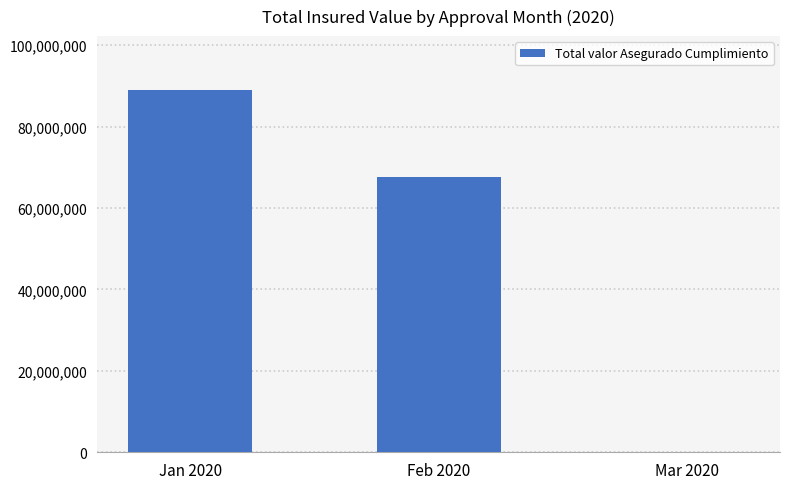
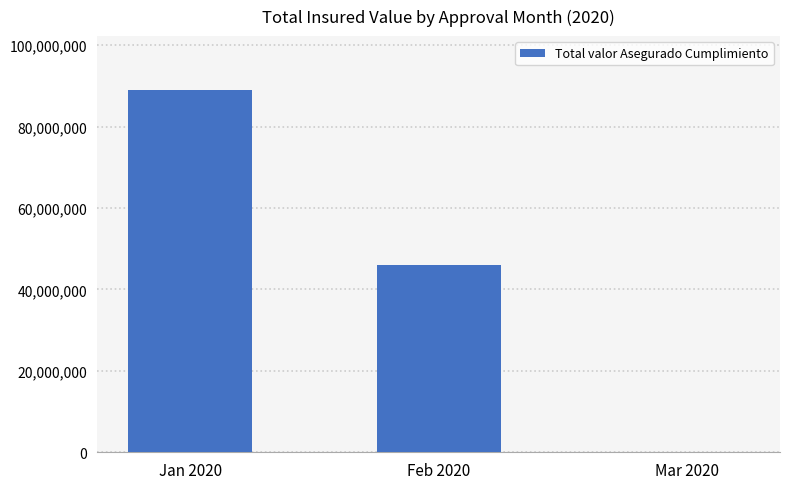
Feb 2020: 68,000,000 -> 46,000,000
